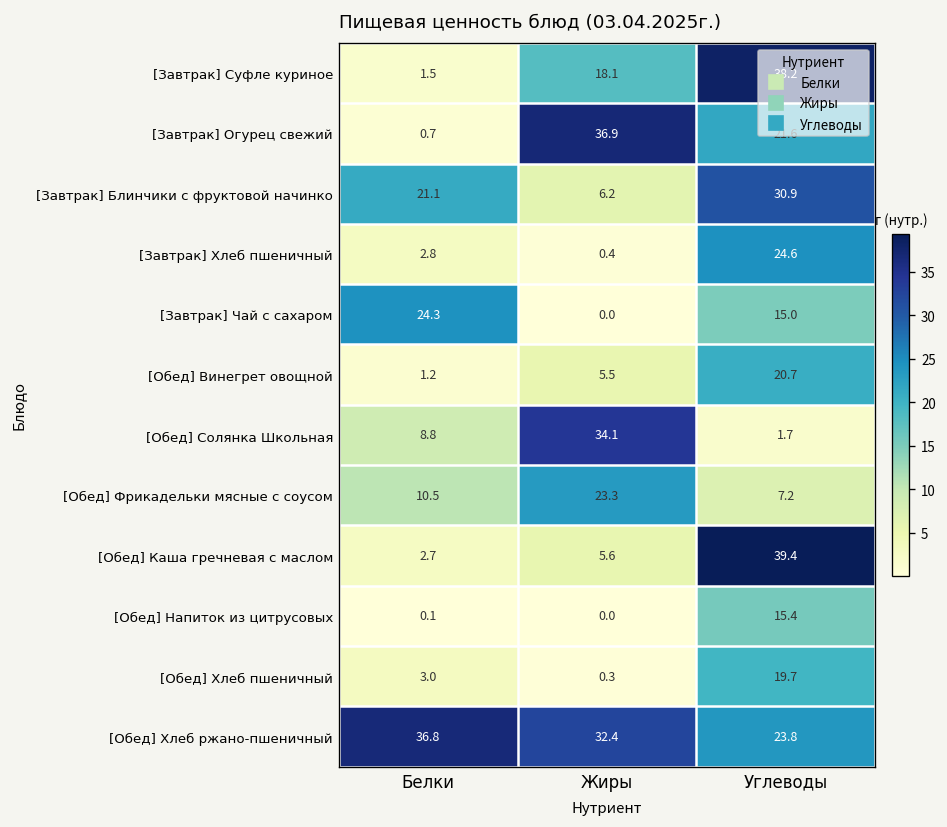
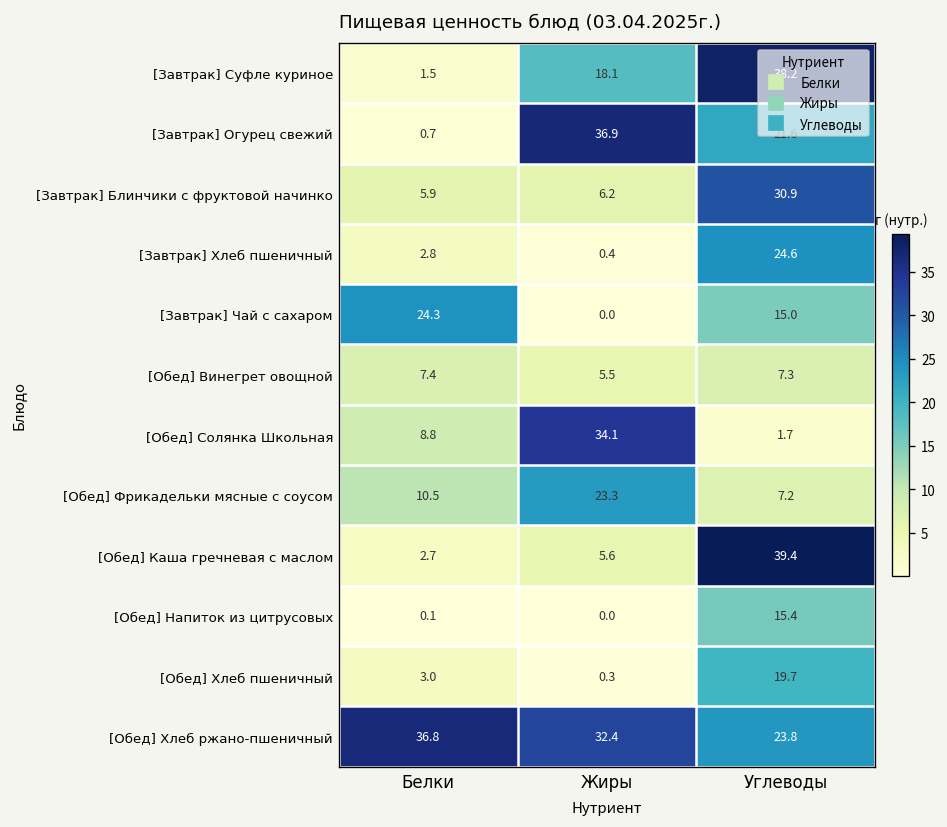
[Завтрак] Блинчики с фруктовой начинко, Белки: 21.1 -> 5.9
[Обед] Винегрет овощной, Белки: 1.2 -> 7.4
[Обед] Винегрет овощной, Углеводы: 20.7 -> 7.3
